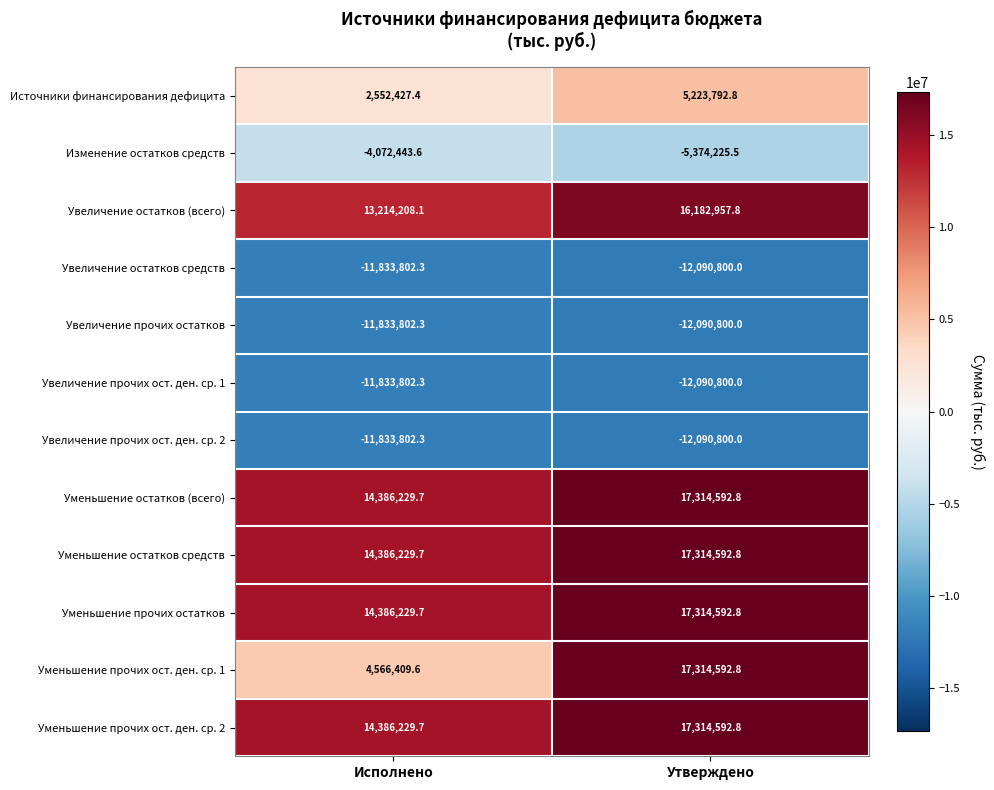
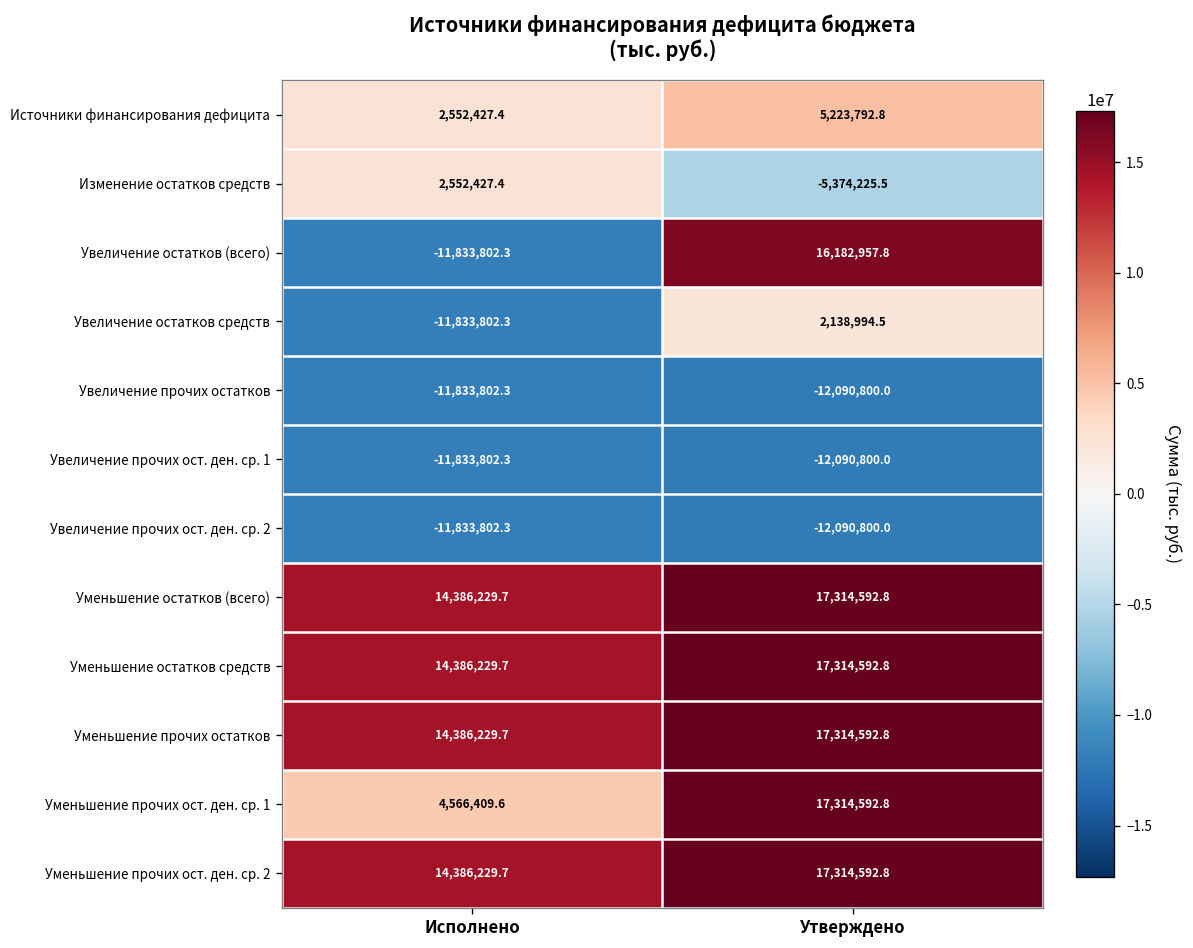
Изменение остатков средств, Исполнено: -4,072,443.6 -> 2,552,427.4
Увеличение остатков (всего), Исполнено: 13,214,208.1 -> -11,833,802.3
Увеличение остатков средств, Утверждено: -12,090,800.0 -> 2,138,994.5
